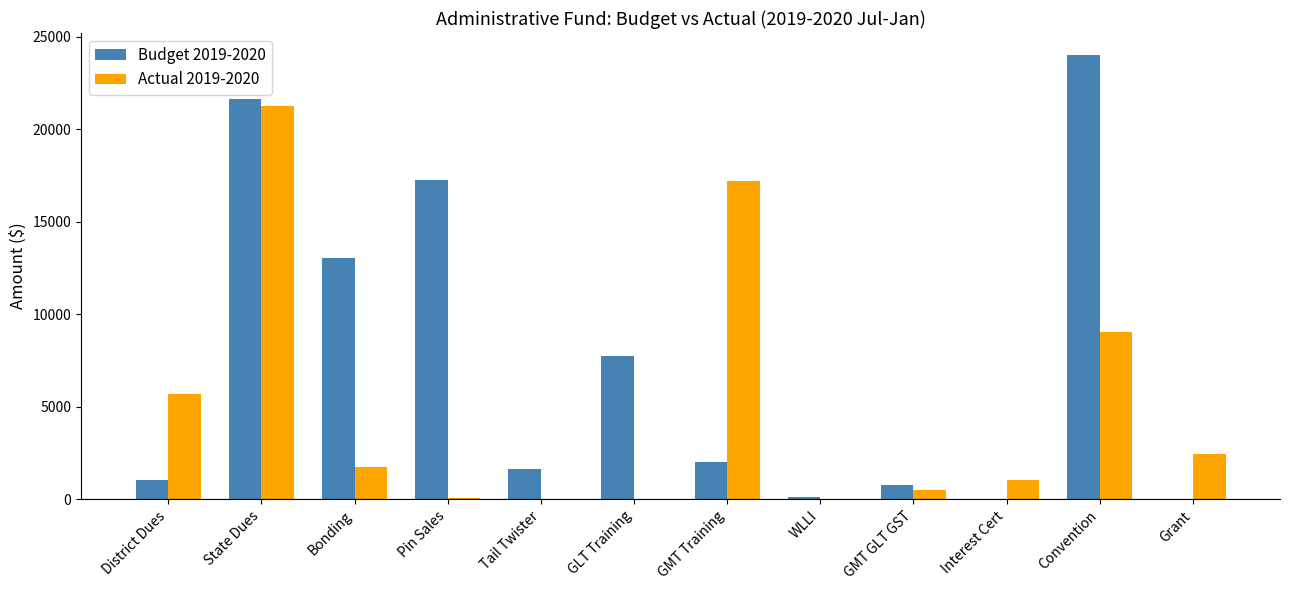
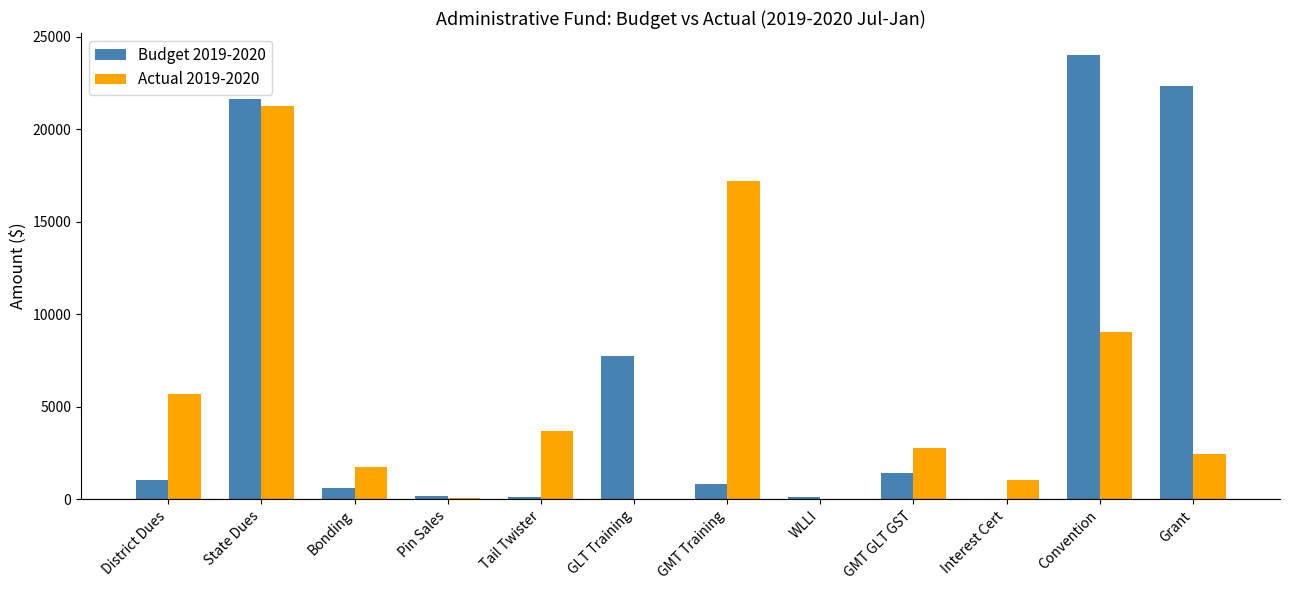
Budget 2019-2020, Bonding: 13000 -> 600
Budget 2019-2020, Pin Sales: 17300 -> 200
Budget 2019-2020, Tail Twister: 1700 -> 100
Actual 2019-2020, Tail Twister: 0 -> 3700
Budget 2019-2020, GMT Training: 2000 -> 800
Budget 2019-2020, GMT GLT GST: 800 -> 1400
Actual 2019-2020, GMT GLT GST: 500 -> 2800
Budget 2019-2020, Grant: 0 -> 22400
